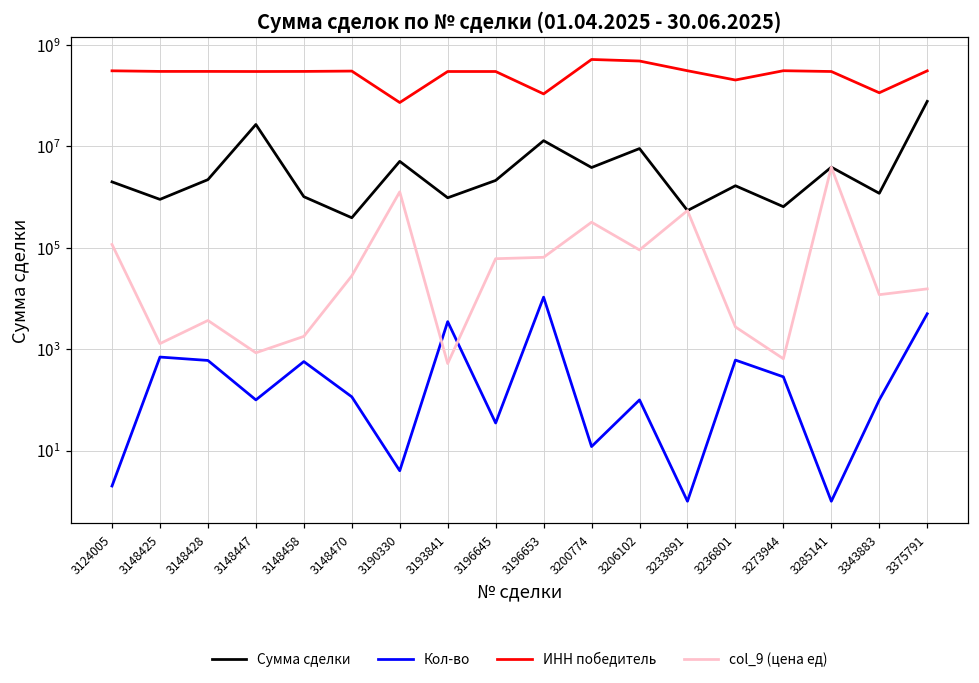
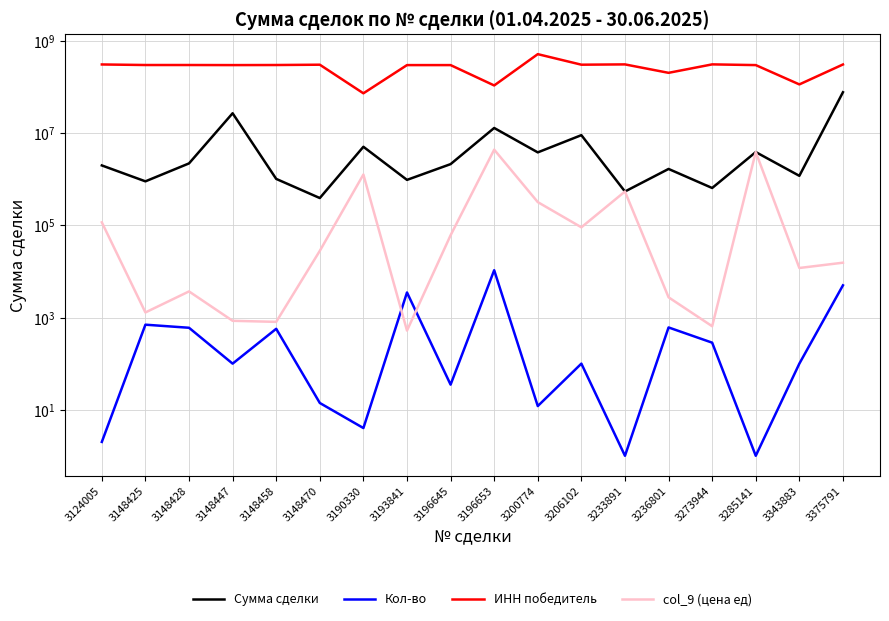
col_9 (цена ед), 3148458: 1800 -> 800
Кол-во, 3148470: 120 -> 14
col_9 (цена ед), 3196653: 70000 -> 4000000
ИНН победитель, 3206102: 500000000 -> 300000000
